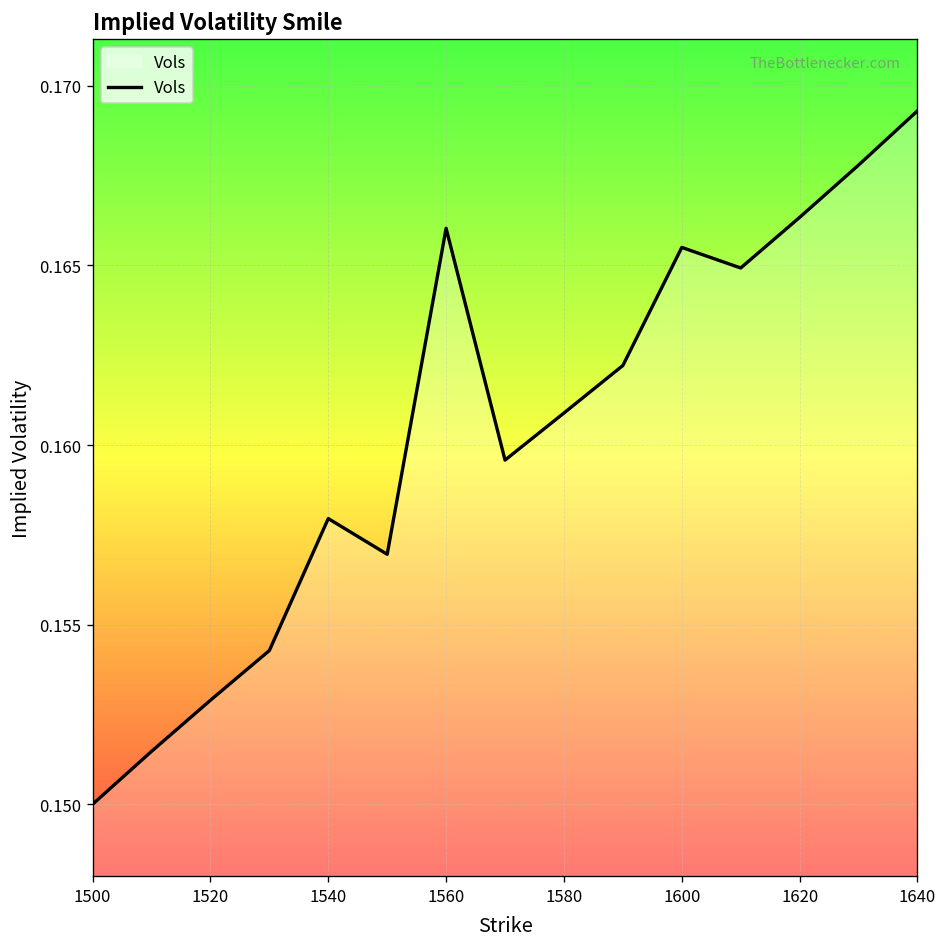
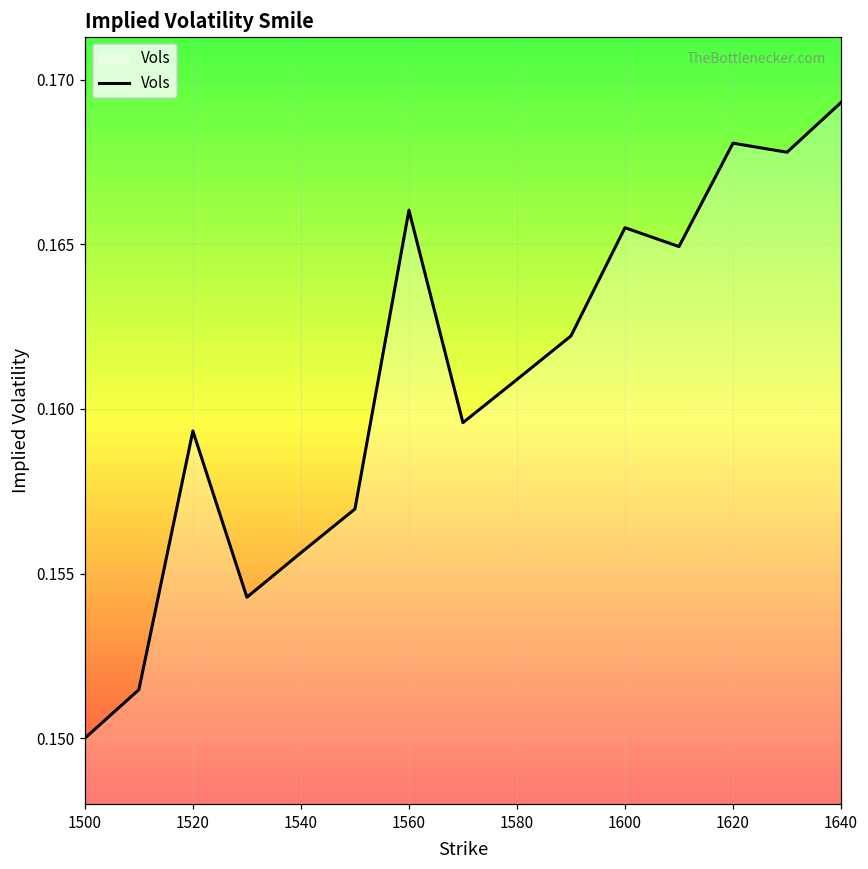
1520: 0.1529 -> 0.1593
1540: 0.1580 -> 0.1556
1620: 0.1663 -> 0.1681
